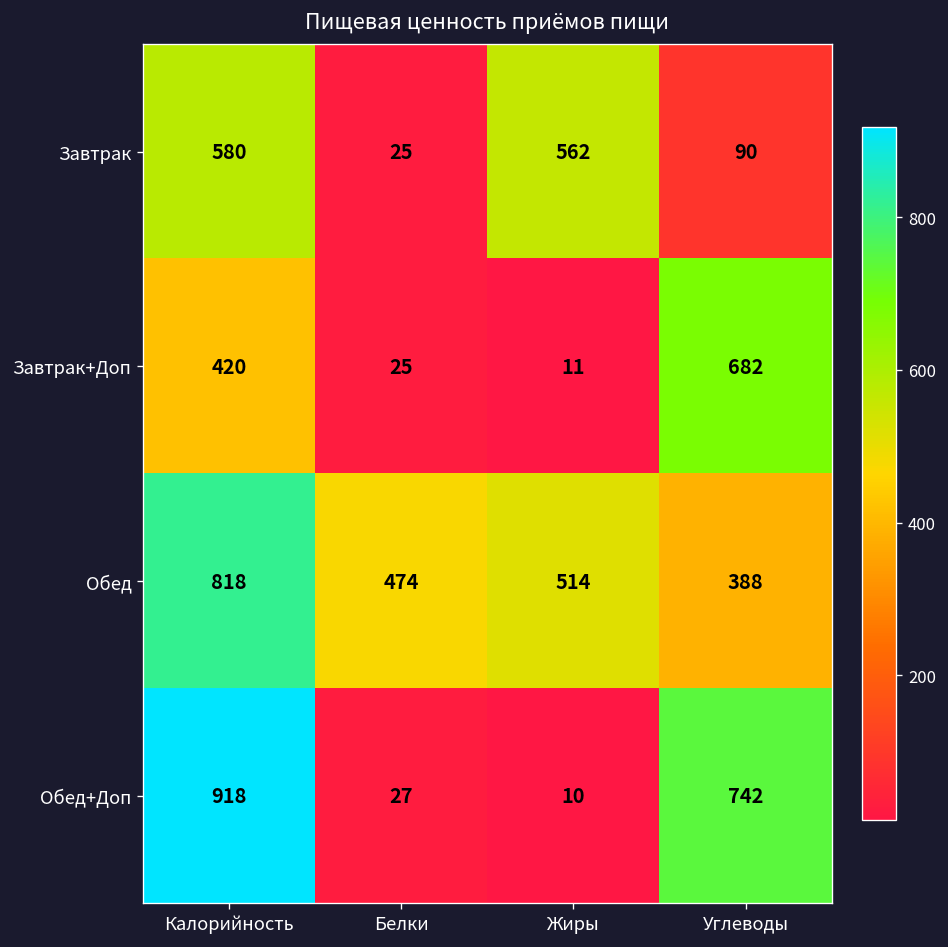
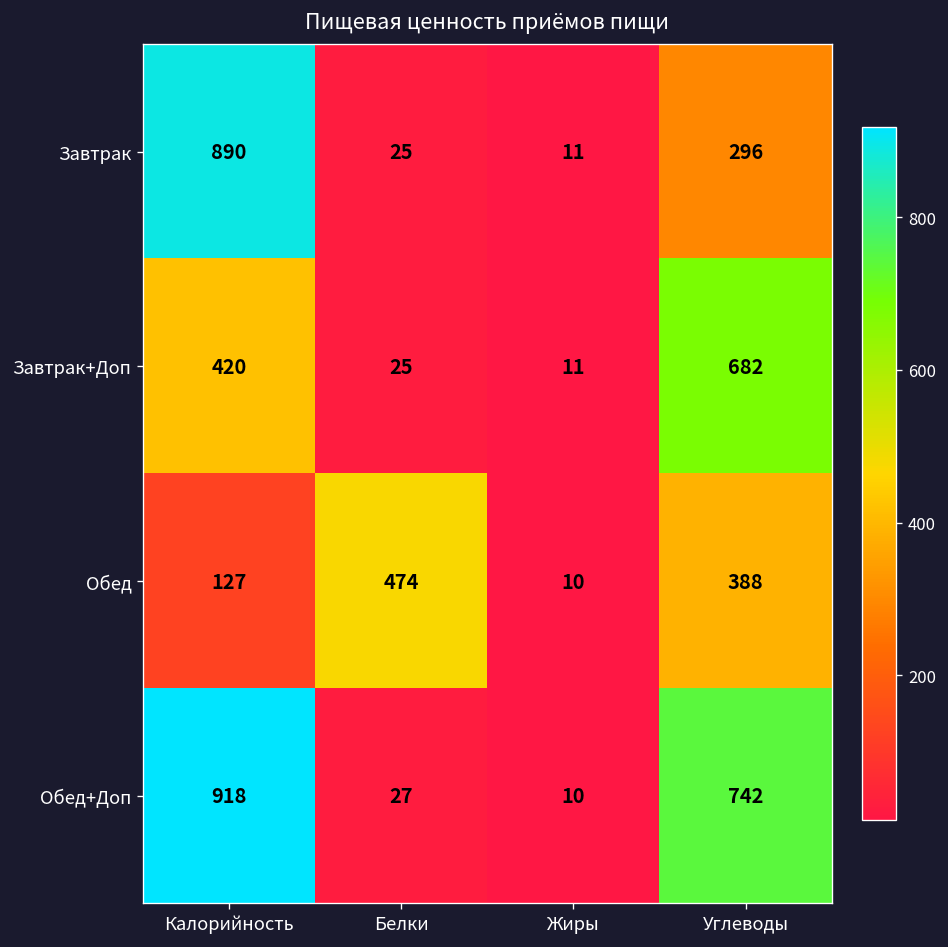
Завтрак, Калорийность: 580 -> 890
Завтрак, Жиры: 562 -> 11
Завтрак, Углеводы: 90 -> 296
Обед, Калорийность: 818 -> 127
Обед, Жиры: 514 -> 10
